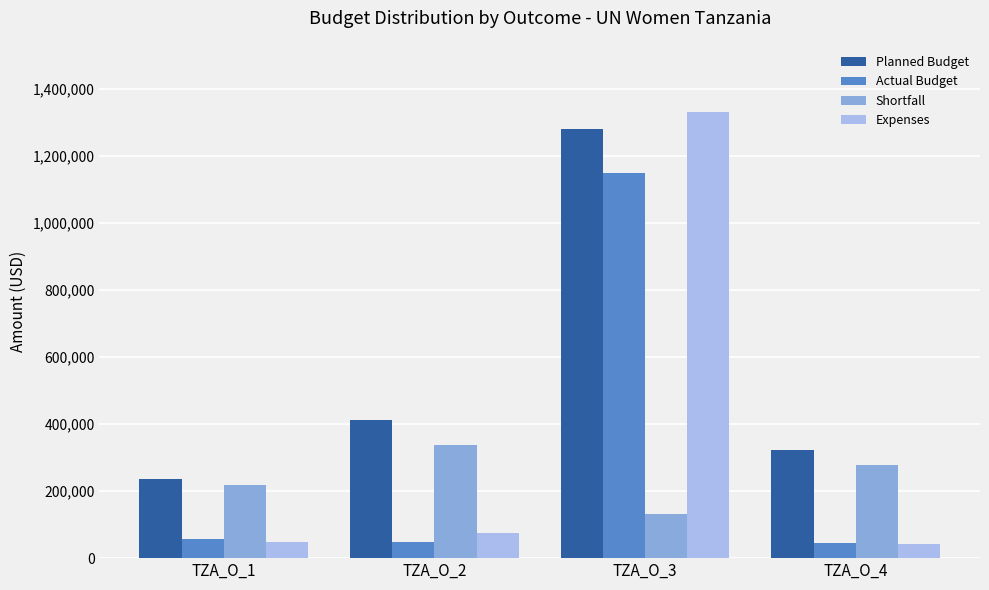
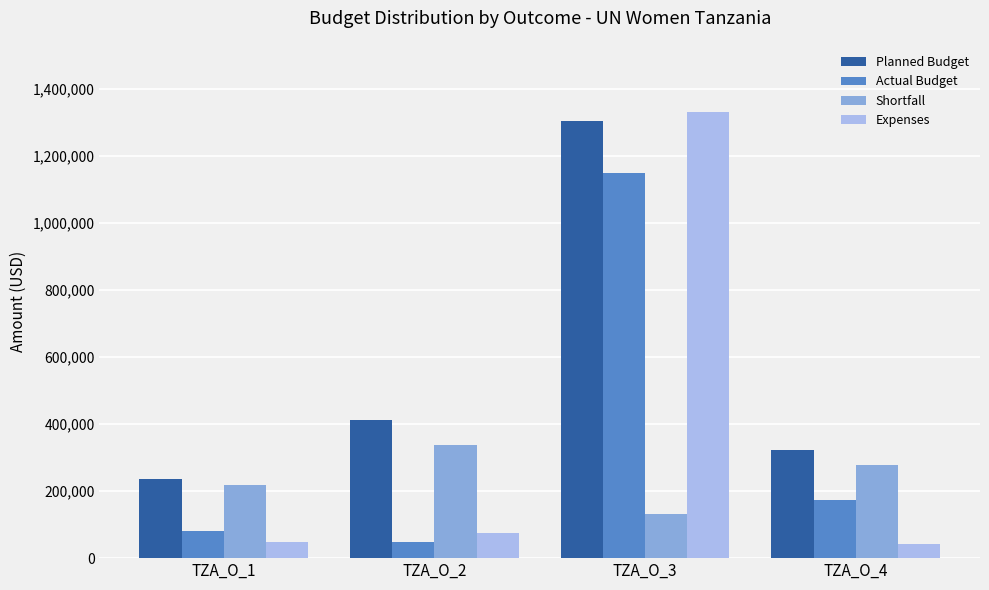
Actual Budget, TZA_O_1: 60,000 -> 80,000
Planned Budget, TZA_O_3: 1,280,000 -> 1,310,000
Actual Budget, TZA_O_4: 50,000 -> 170,000
